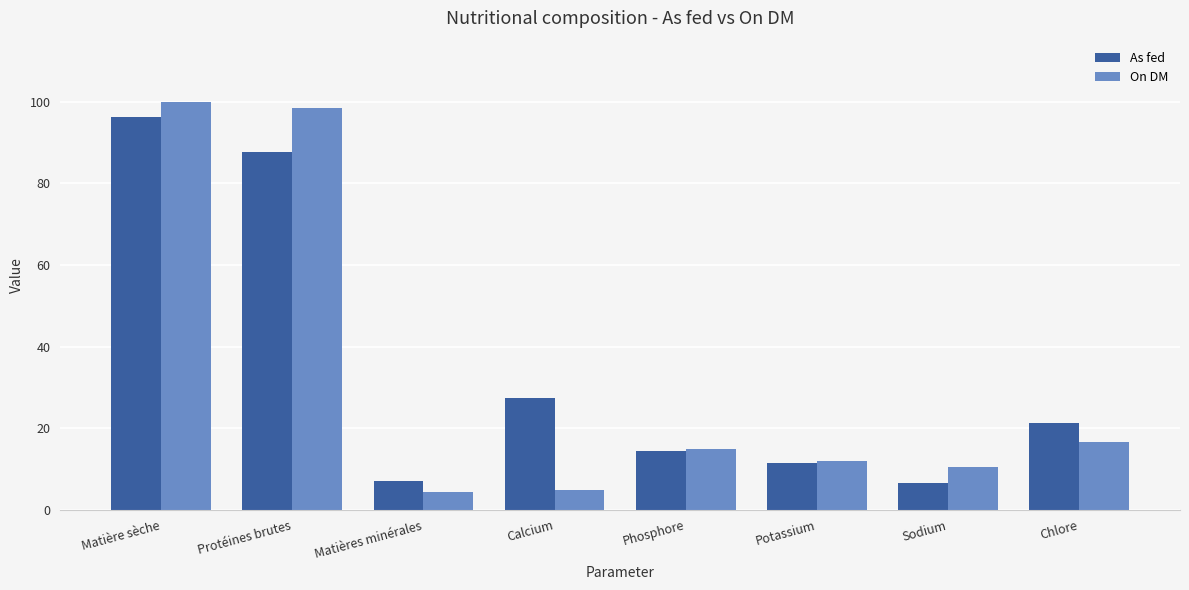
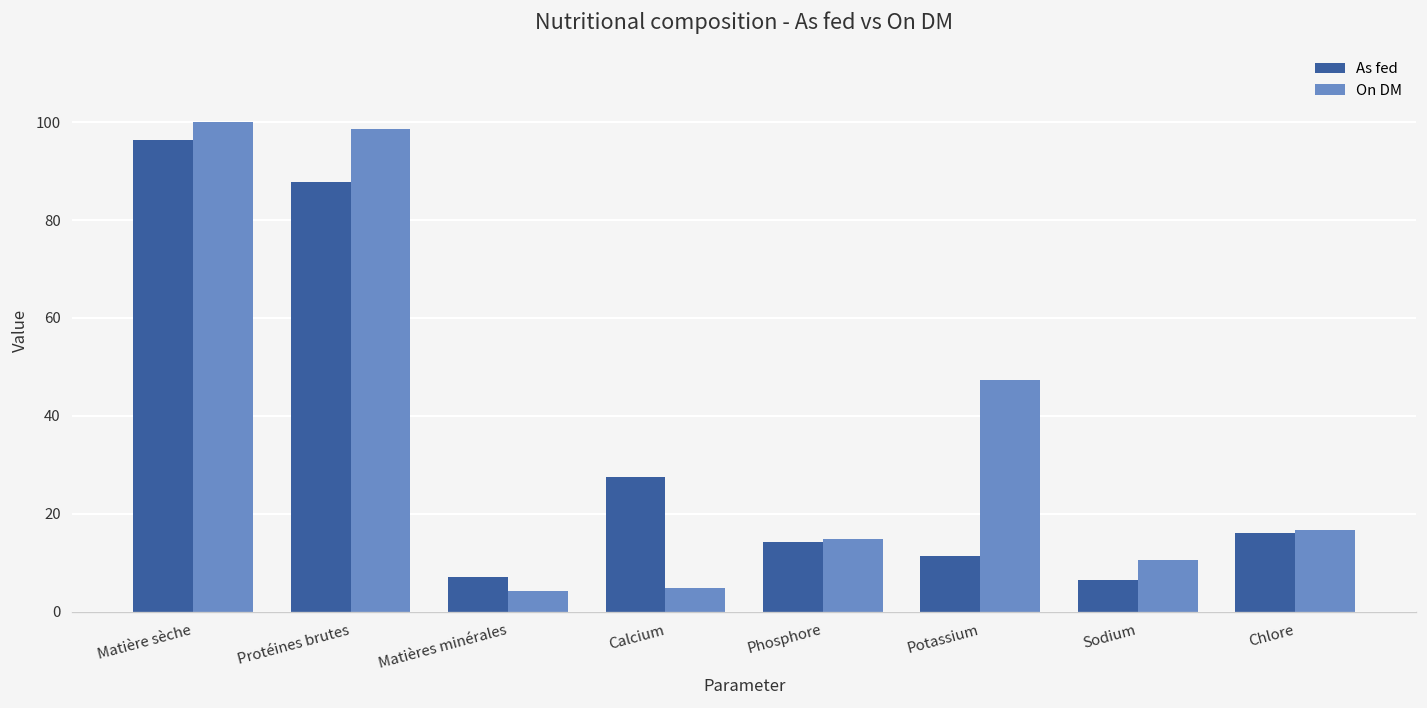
On DM, Potassium: 12 -> 47
As fed, Chlore: 21 -> 16
